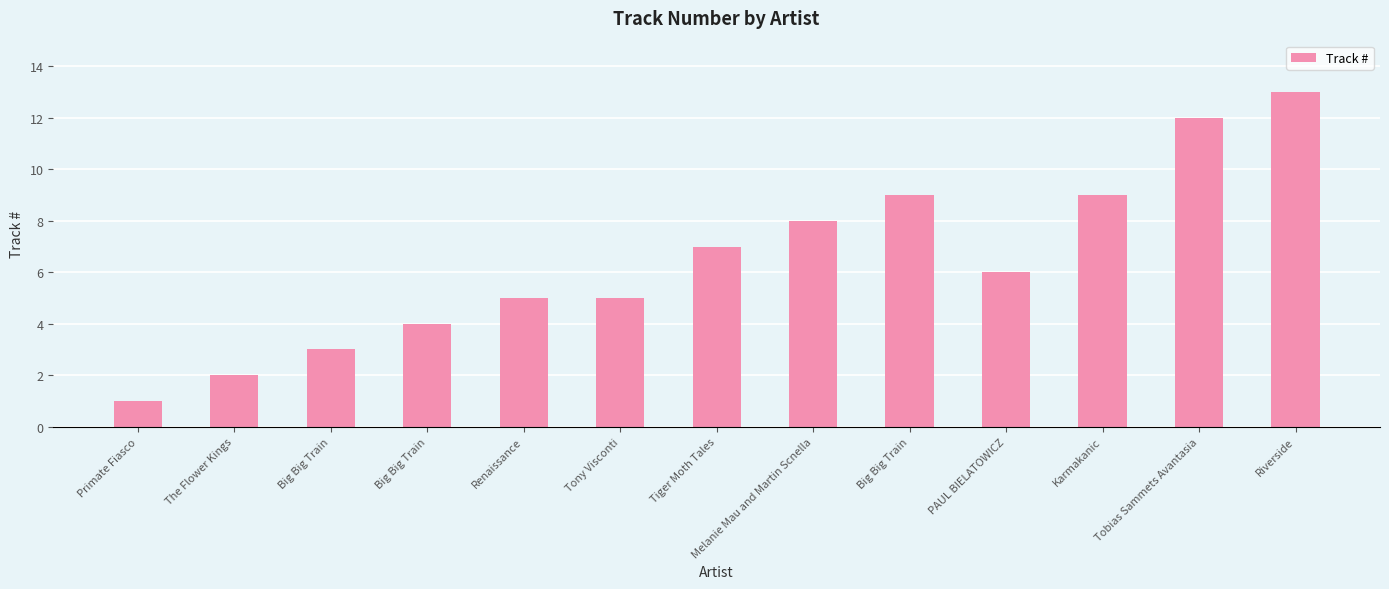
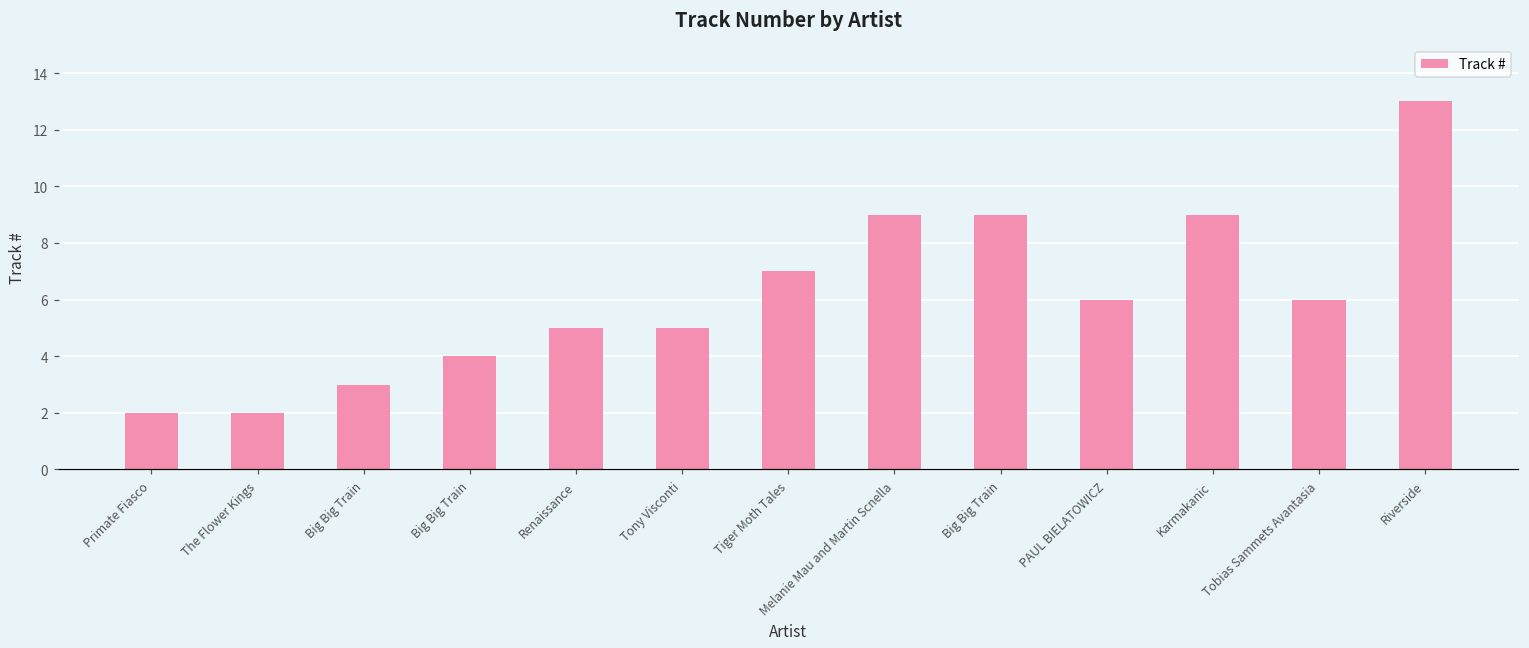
Primate Fiasco: 1 -> 2
Melanie Mau and Martin Scnella: 8 -> 9
Tobias Sammets Avantasia: 12 -> 6
